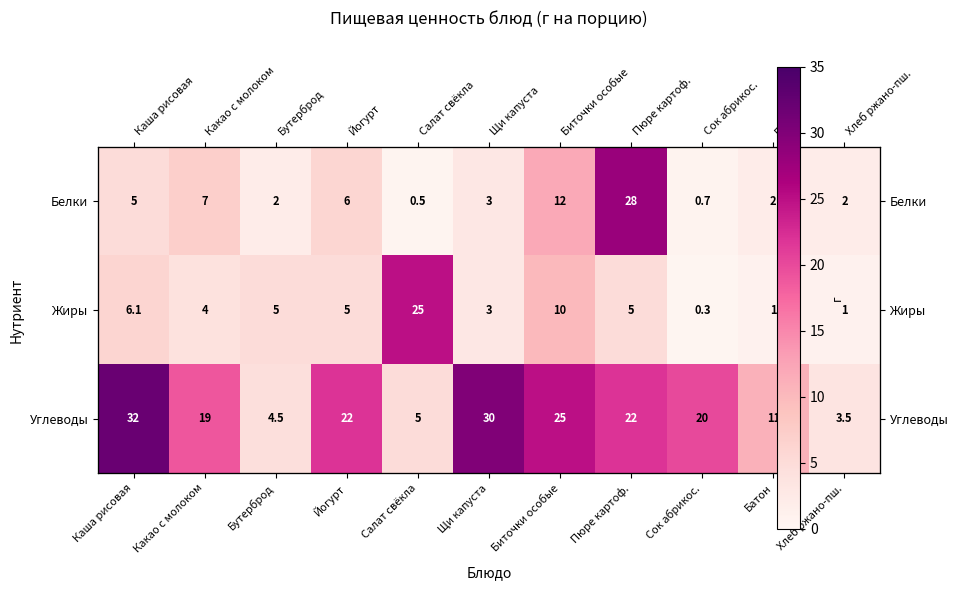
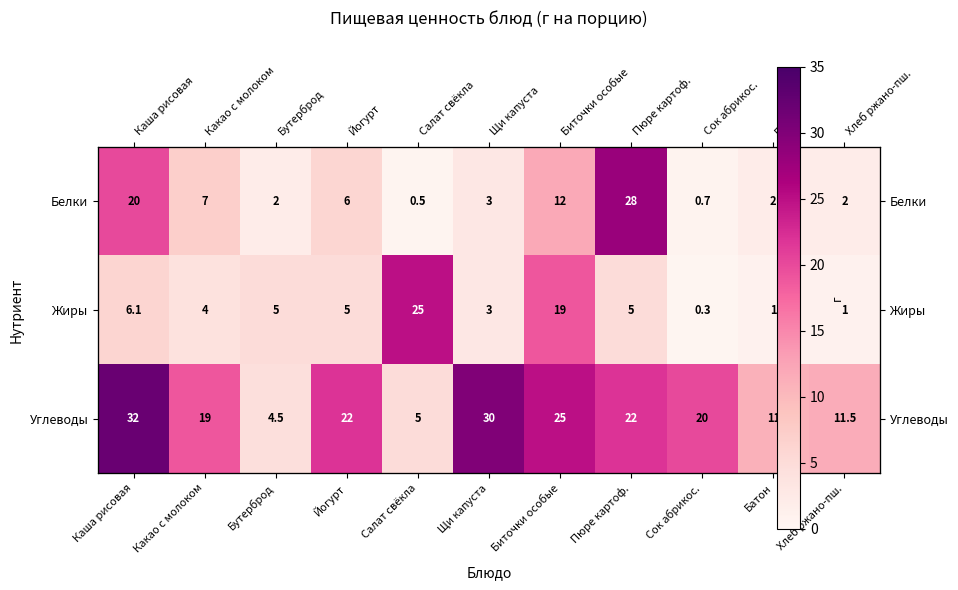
Белки, Каша рисовая: 5 -> 20
Жиры, Биточки особые: 10 -> 19
Углеводы, Хлеб ржано-пш.: 3.5 -> 11.5
